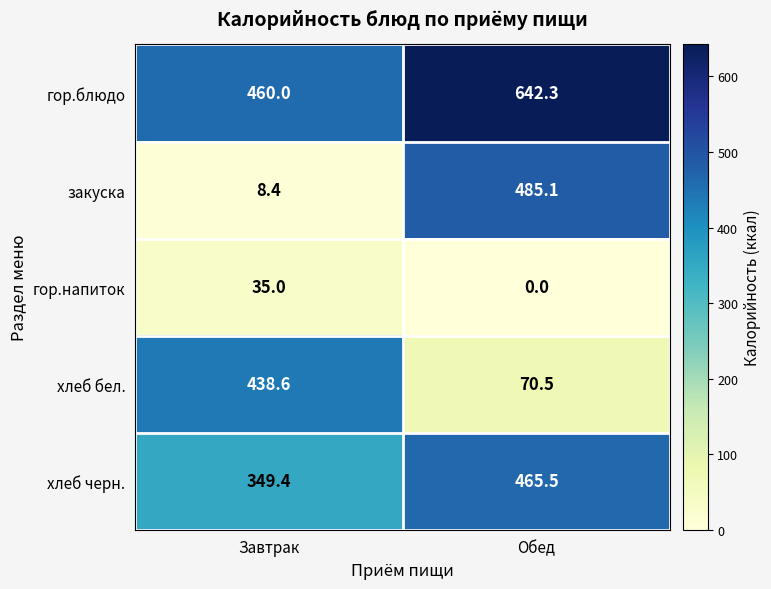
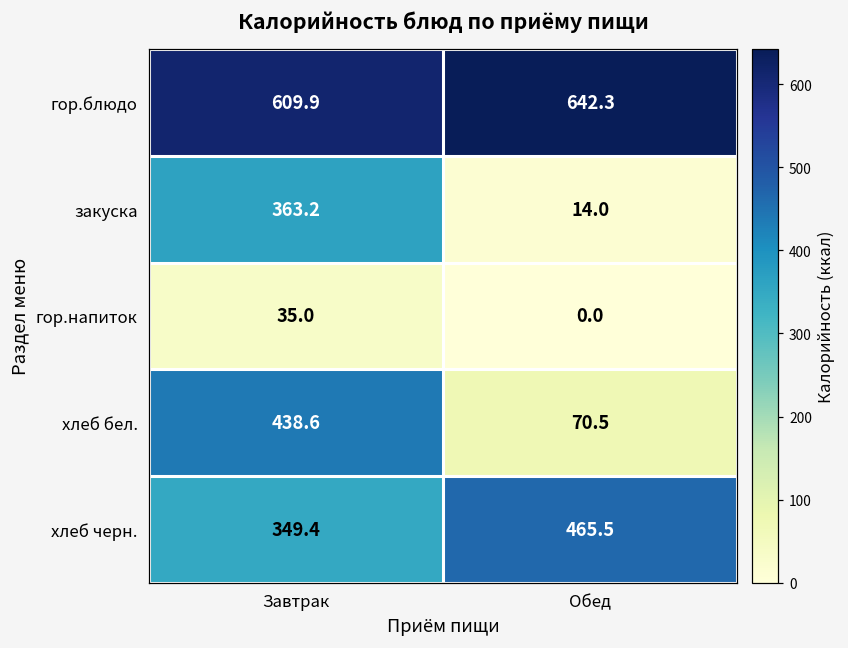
гор.блюдо, Завтрак: 460.0 -> 609.9
закуска, Завтрак: 8.4 -> 363.2
закуска, Обед: 485.1 -> 14.0
